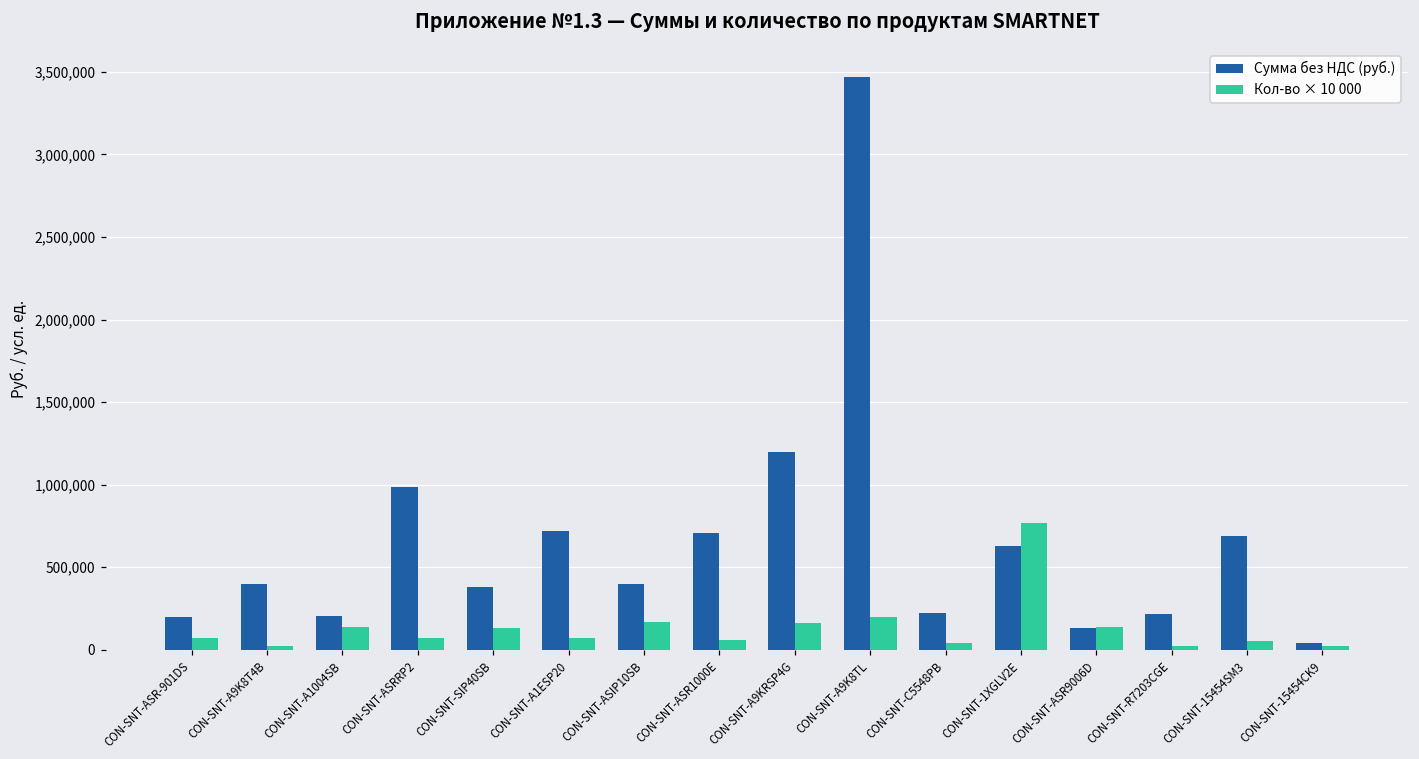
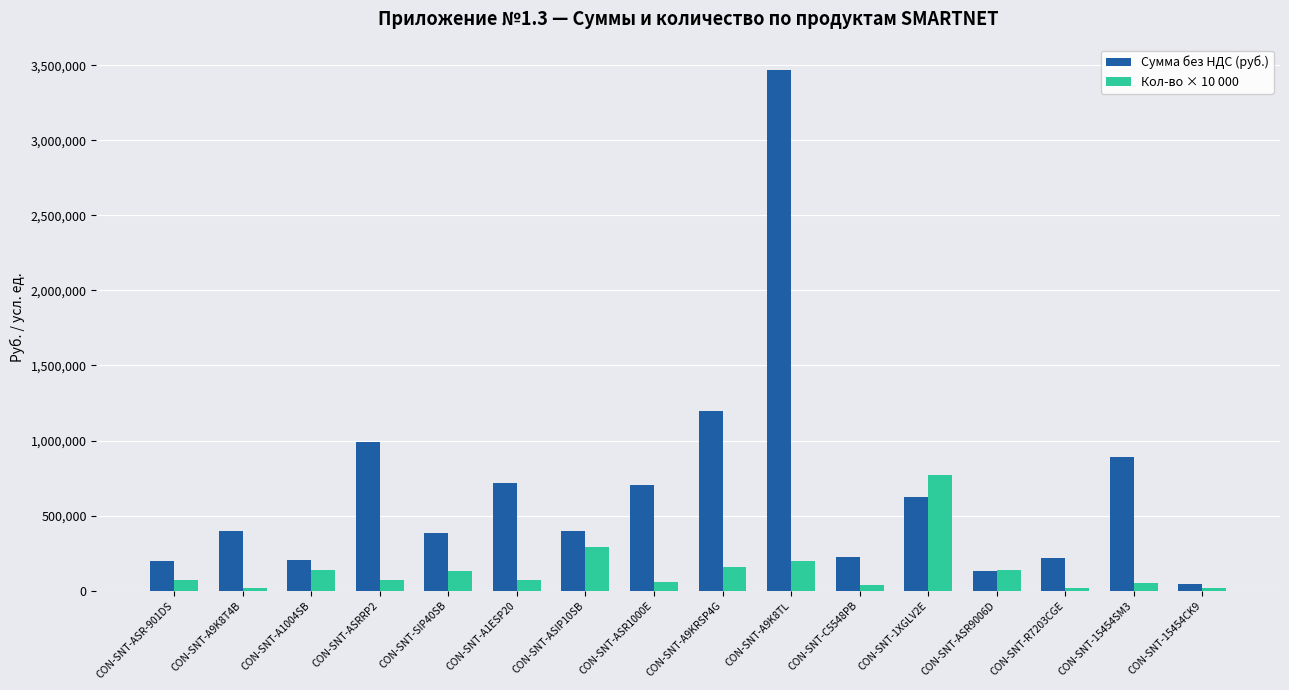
Кол-во × 10 000, CON-SNT-ASIP10SB: 170,000 -> 290,000
Сумма без НДС (руб.), CON-SNT-15454SM3: 690,000 -> 890,000
